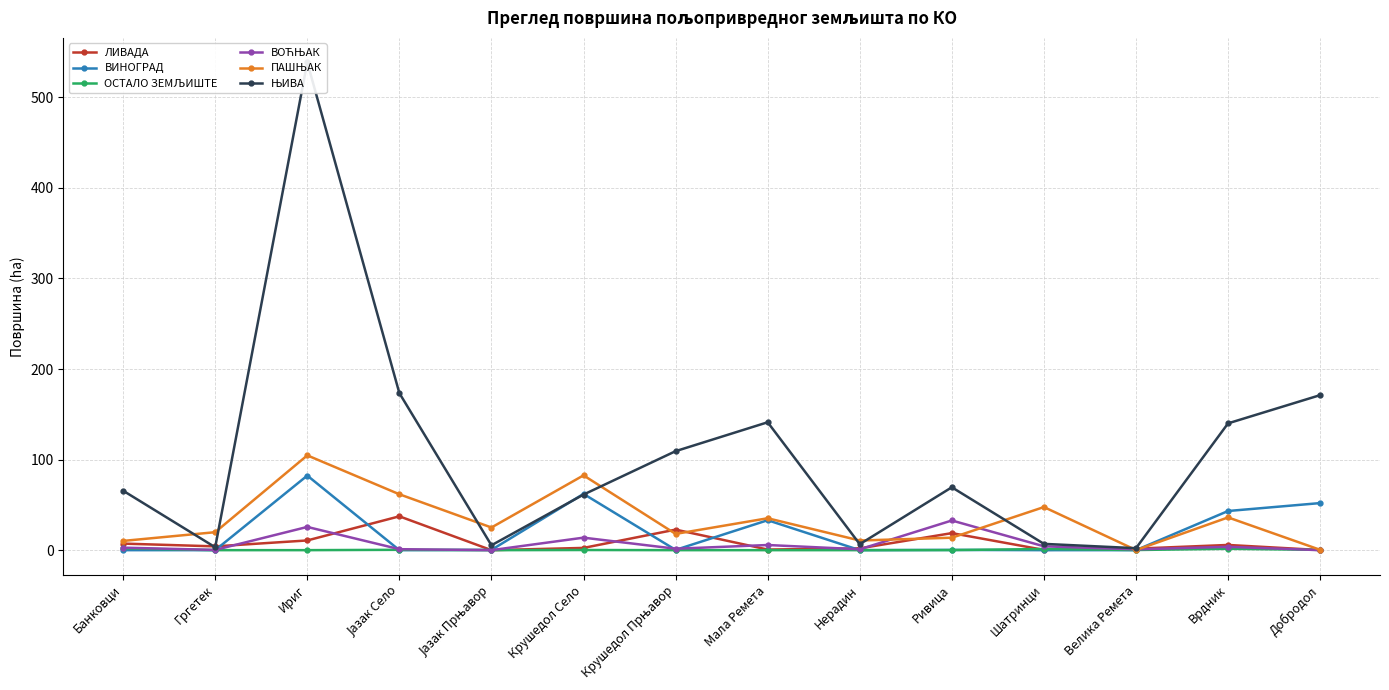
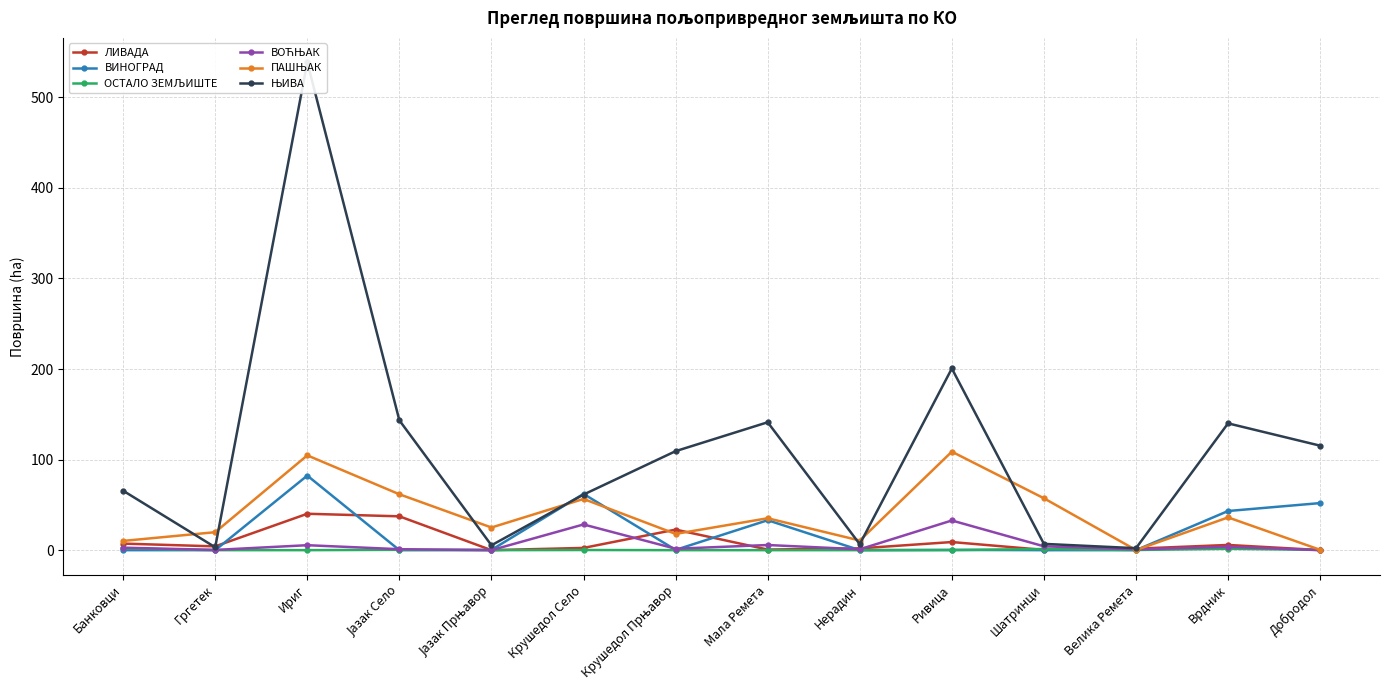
ЛИВАДА, Ириг: 10 -> 40
ВОЋЊАК, Ириг: 30 -> 10
ЊИВА, Јазак Село: 170 -> 140
ВОЋЊАК, Крушедол Село: 10 -> 30
ПАШЊАК, Крушедол Село: 80 -> 60
ЛИВАДА, Ривица: 20 -> 10
ПАШЊАК, Ривица: 10 -> 110
ЊИВА, Ривица: 70 -> 200
ПАШЊАК, Шатринци: 50 -> 60
ЊИВА, Добродол: 170 -> 120
